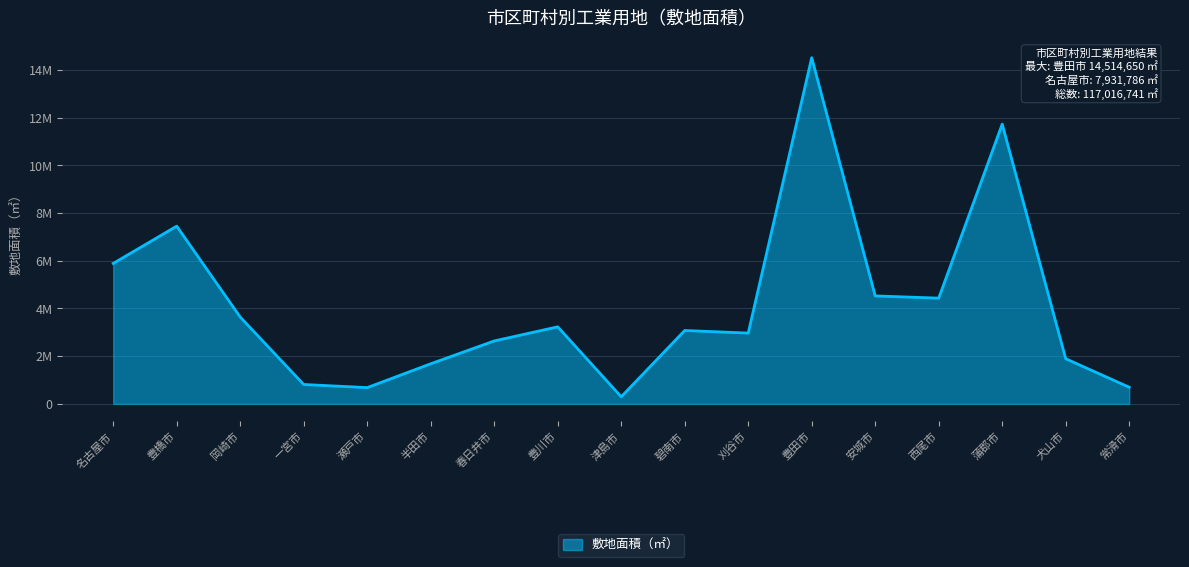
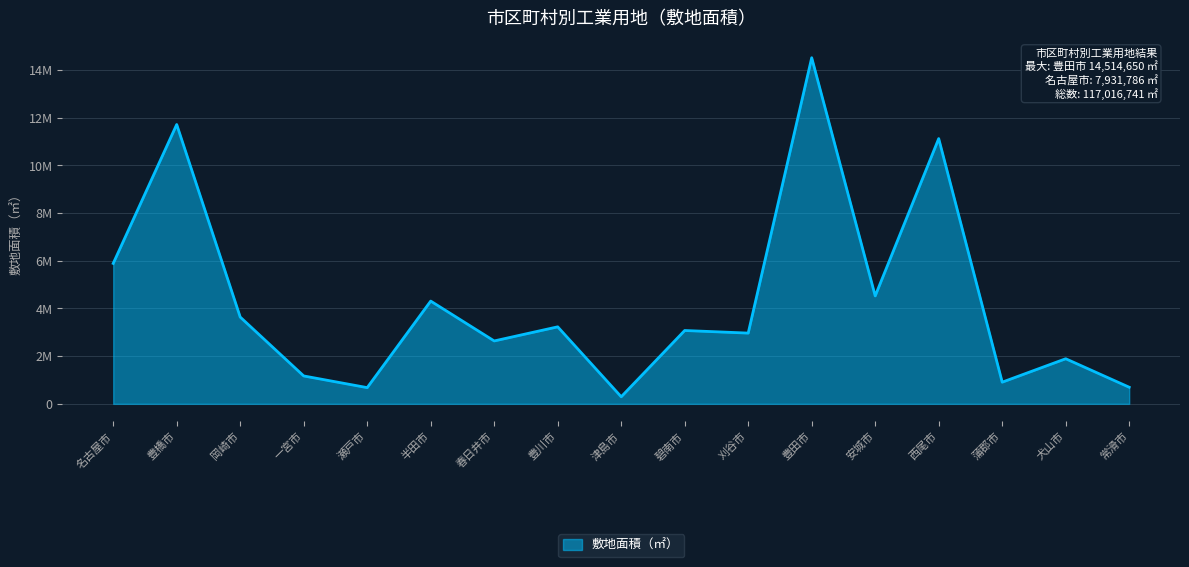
豊橋市: 7500000 -> 11700000
一宮市: 800000 -> 1200000
半田市: 1700000 -> 4300000
西尾市: 4400000 -> 11100000
蒲郡市: 11700000 -> 900000
